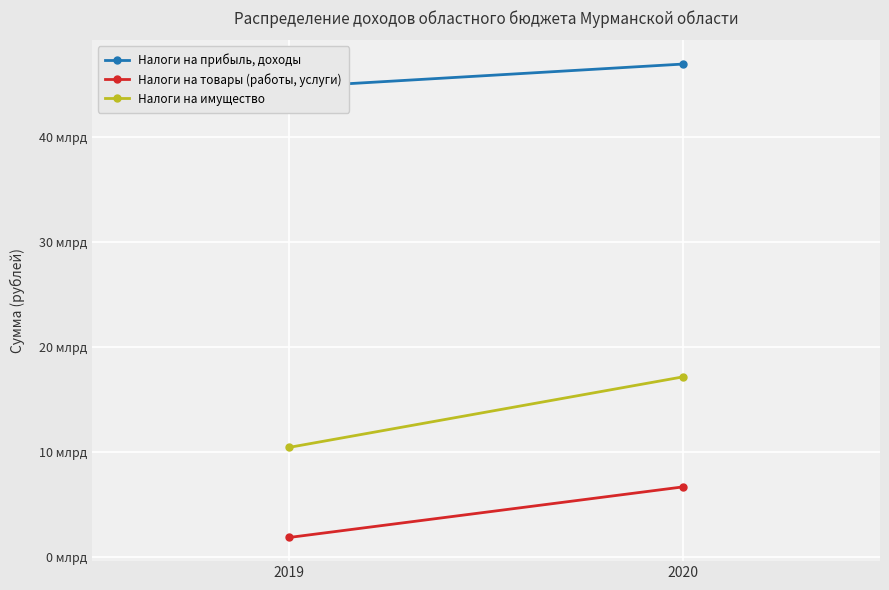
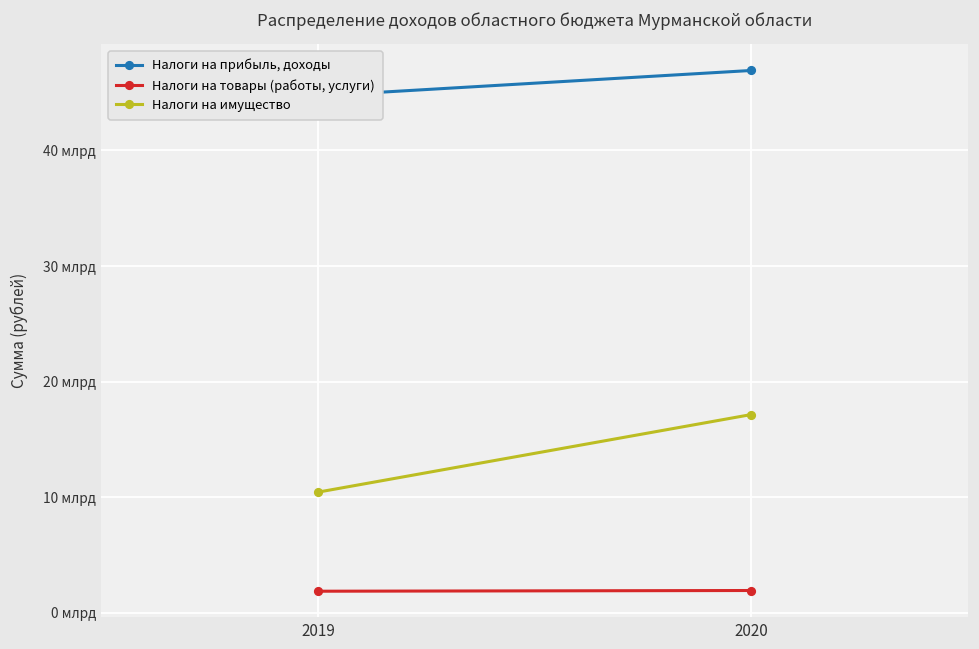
Налоги на товары (работы, услуги), 2020: 6.7 млрд -> 1.9 млрд
